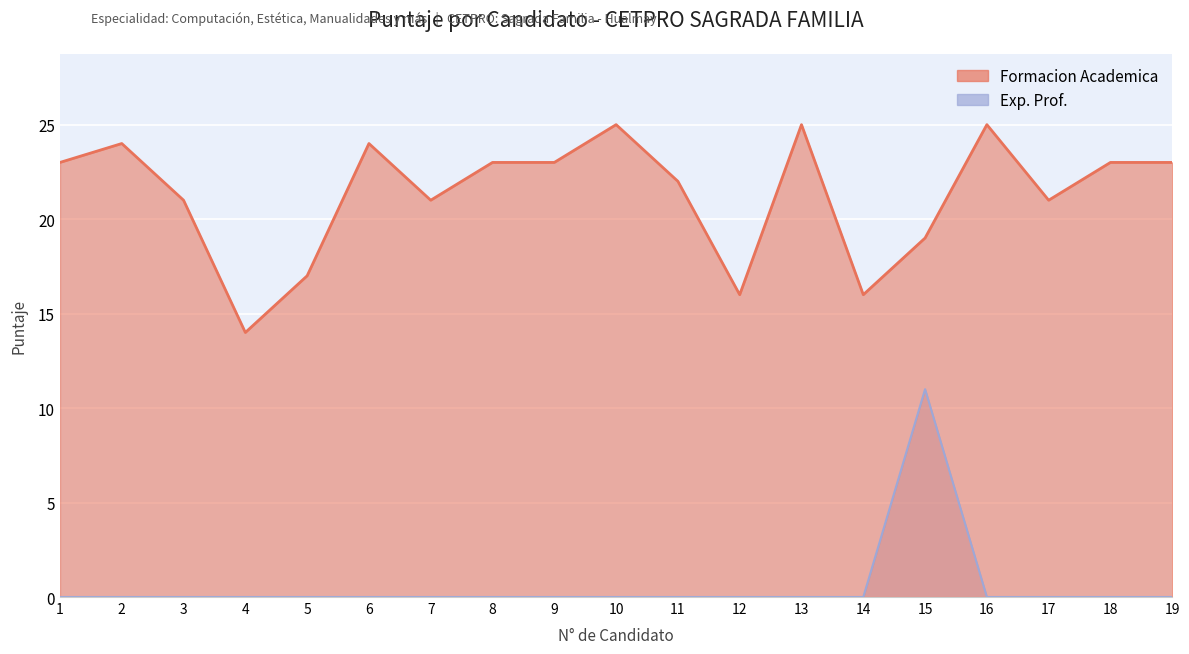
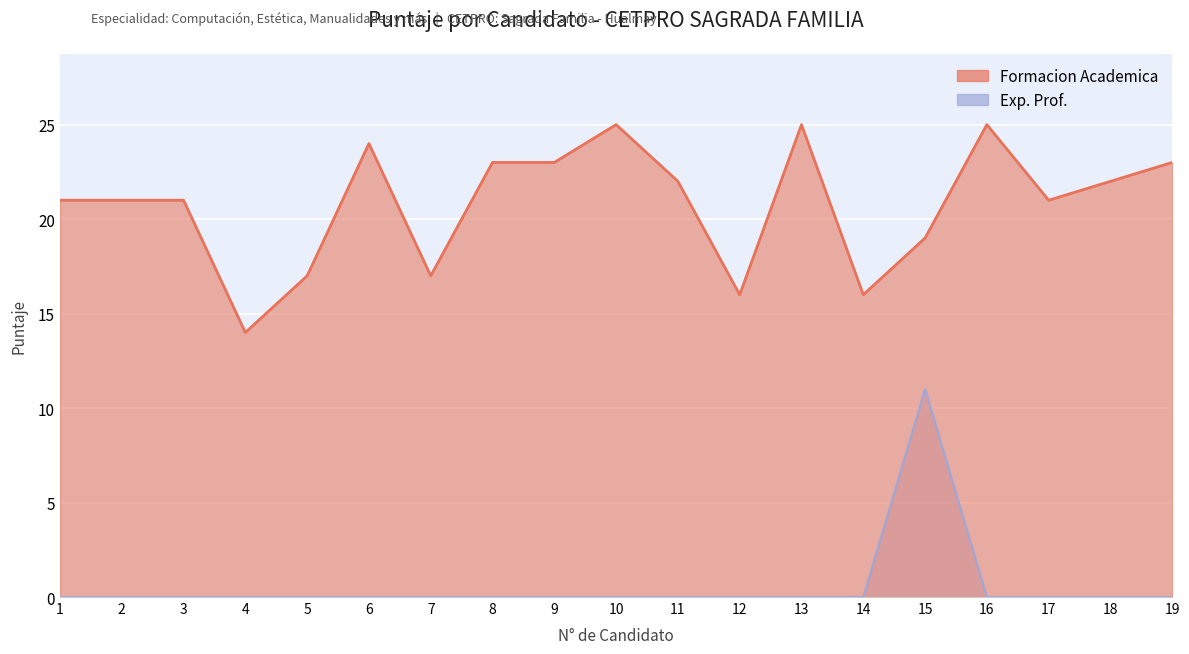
Formacion Academica, 1: 23 -> 21
Formacion Academica, 2: 24 -> 21
Formacion Academica, 7: 21 -> 17
Formacion Academica, 18: 23 -> 22
